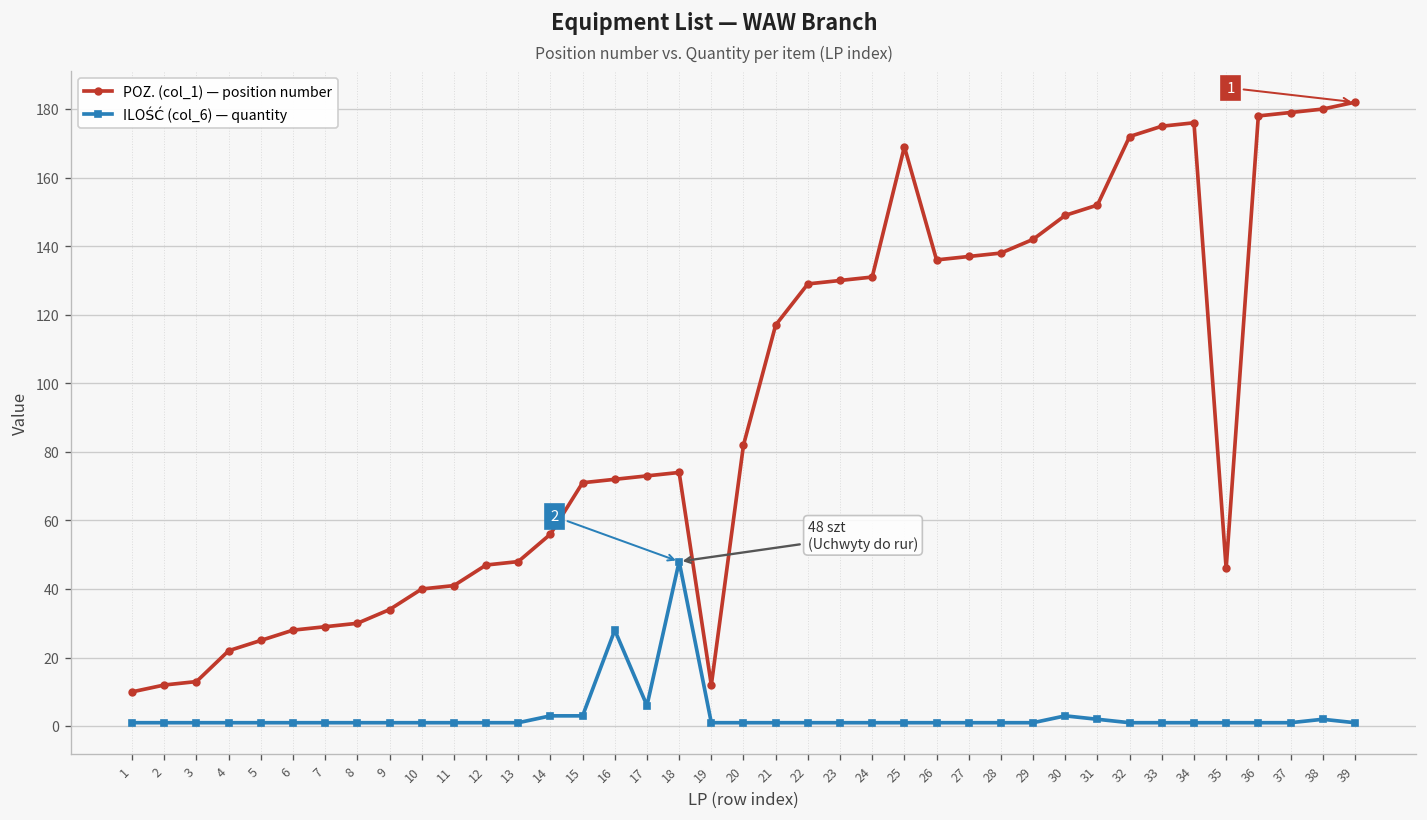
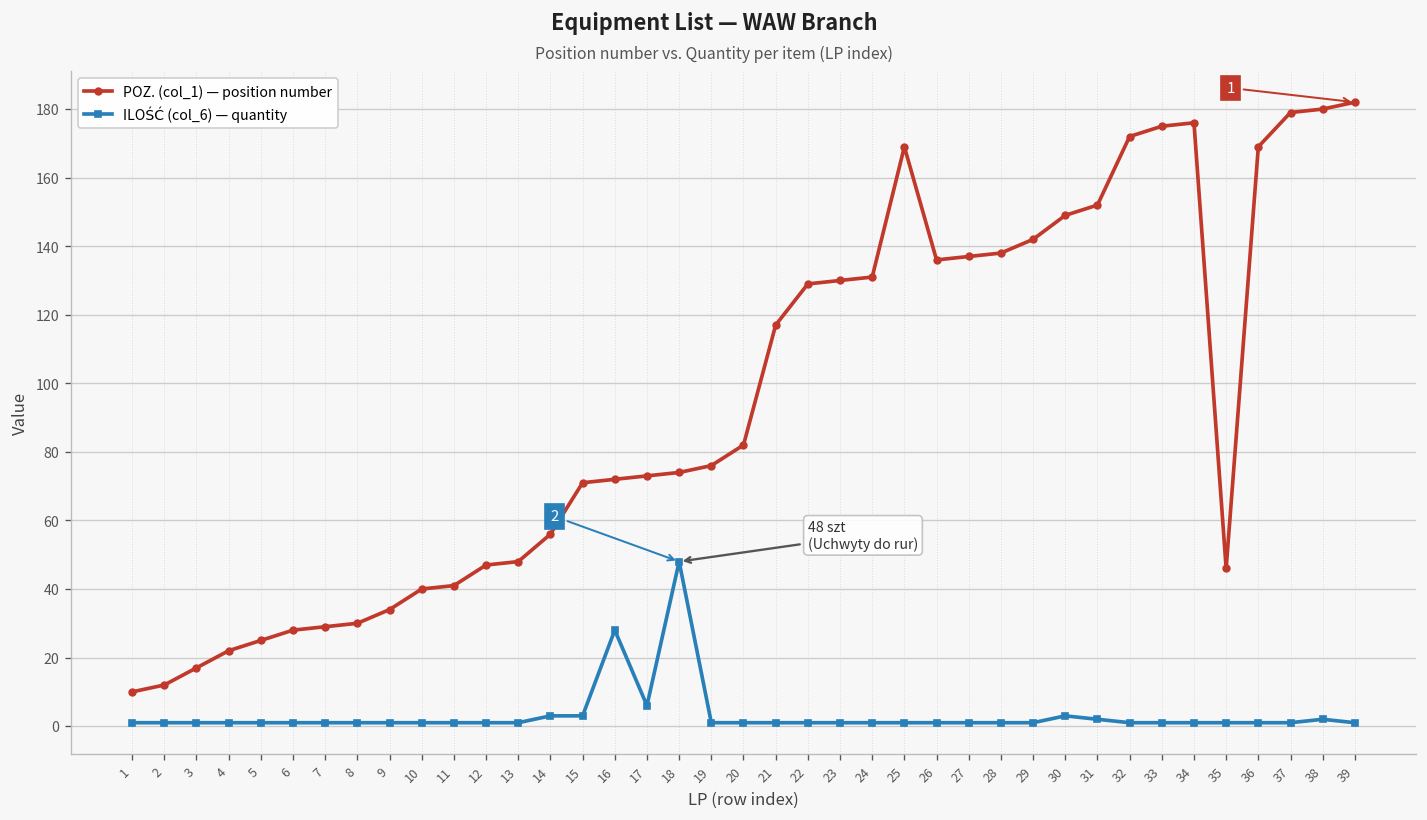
POZ. (col_1) — position number, 3: 13 -> 17
POZ. (col_1) — position number, 19: 12 -> 76
POZ. (col_1) — position number, 36: 178 -> 169
